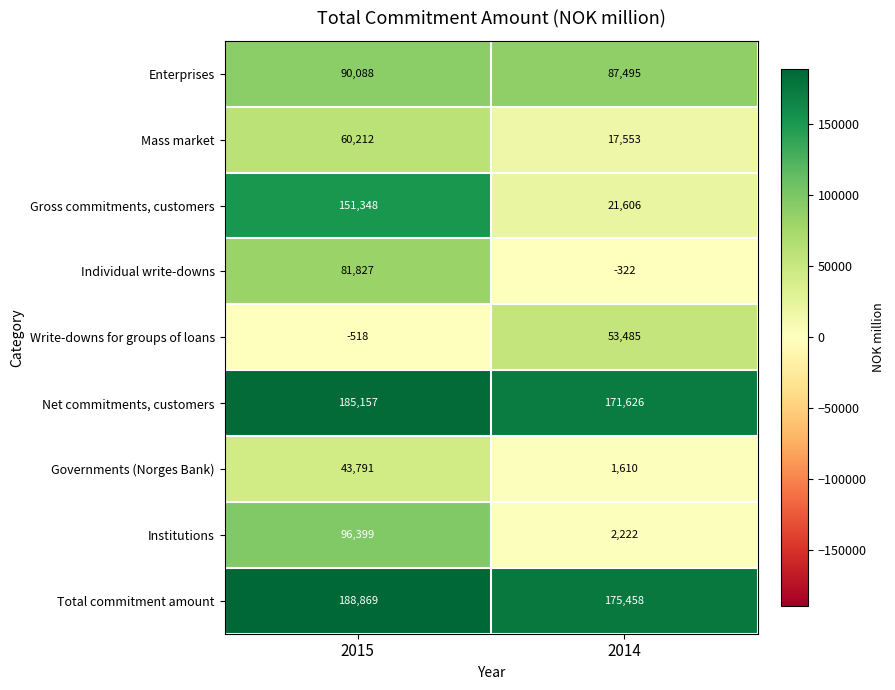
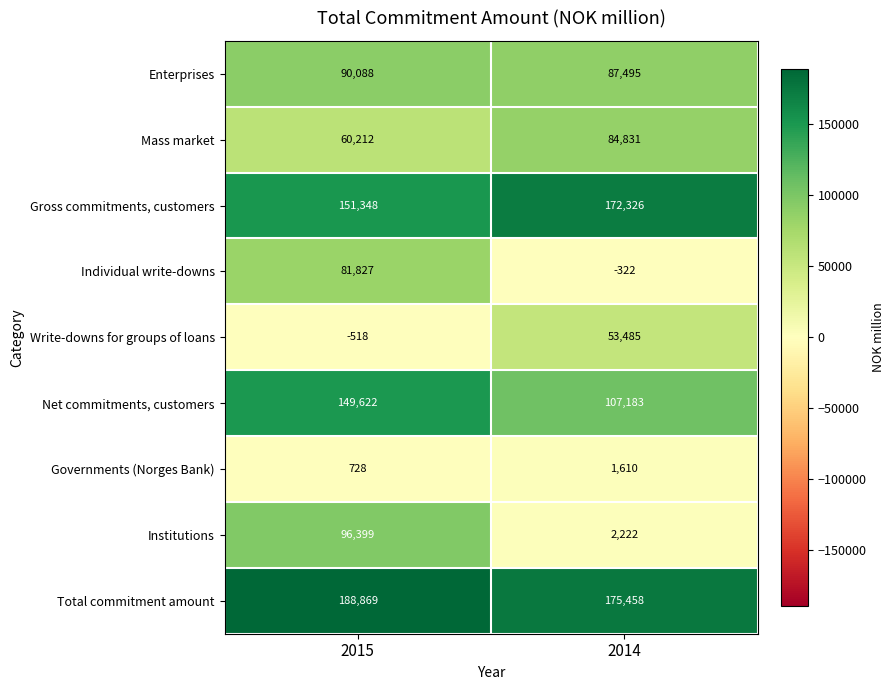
Mass market, 2014: 17,553 -> 84,831
Gross commitments, customers, 2014: 21,606 -> 172,326
Net commitments, customers, 2015: 185,157 -> 149,622
Net commitments, customers, 2014: 171,626 -> 107,183
Governments (Norges Bank), 2015: 43,791 -> 728
